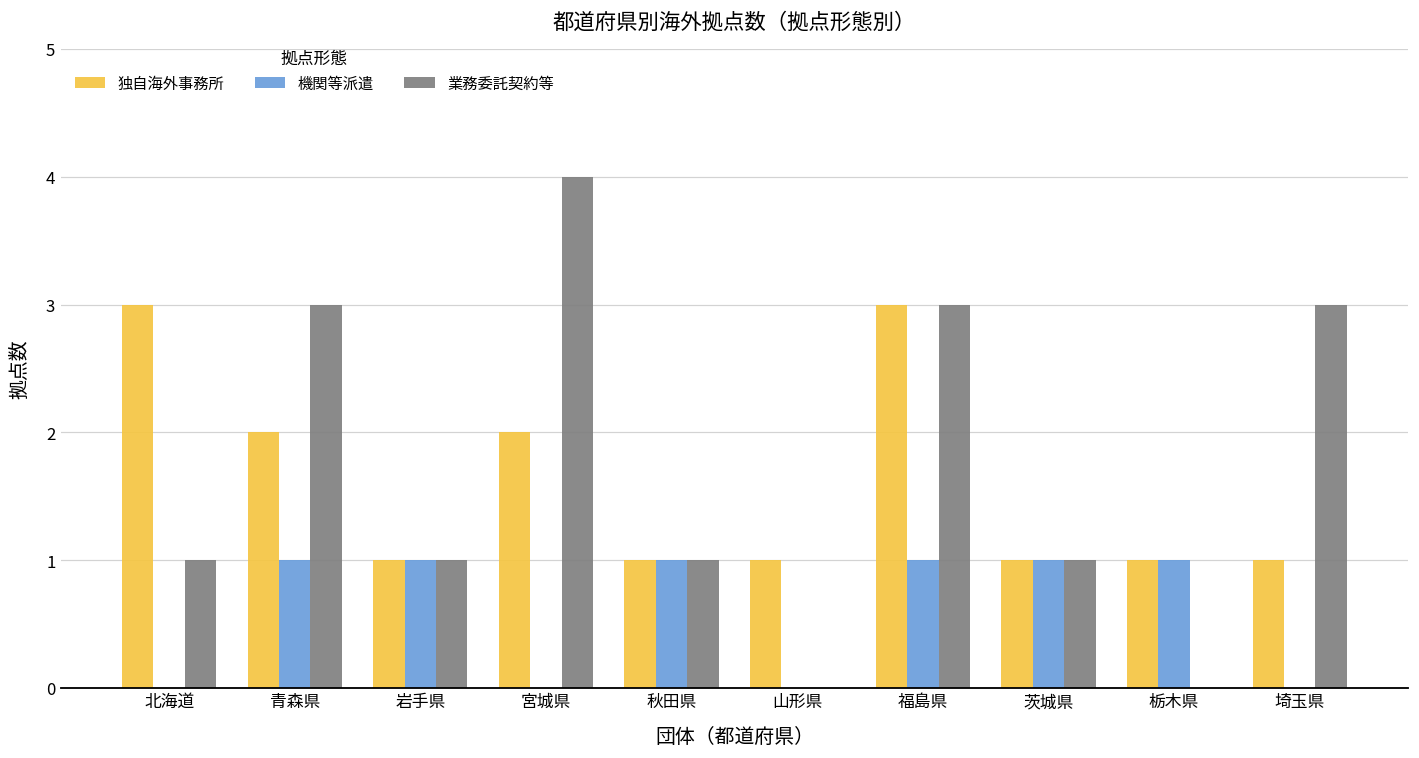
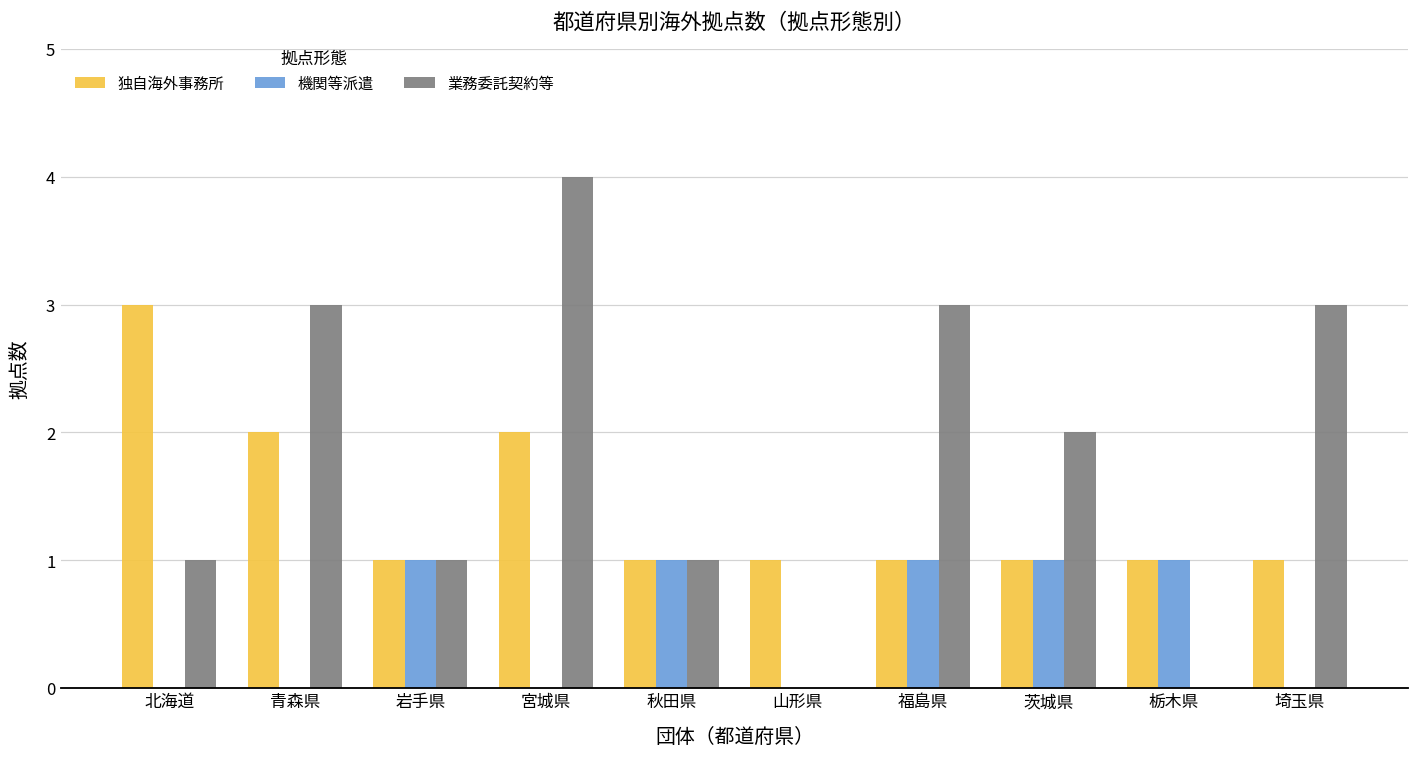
機関等派遣, 青森県: 1 -> 0
独自海外事務所, 福島県: 3 -> 1
業務委託契約等, 茨城県: 1 -> 2
